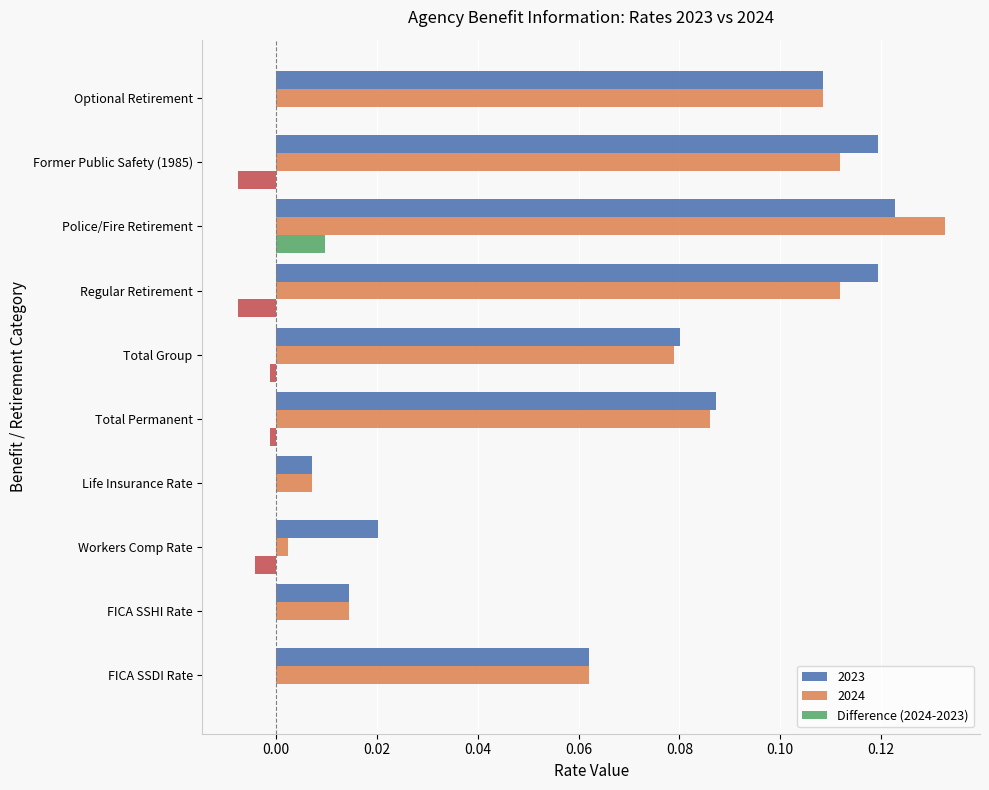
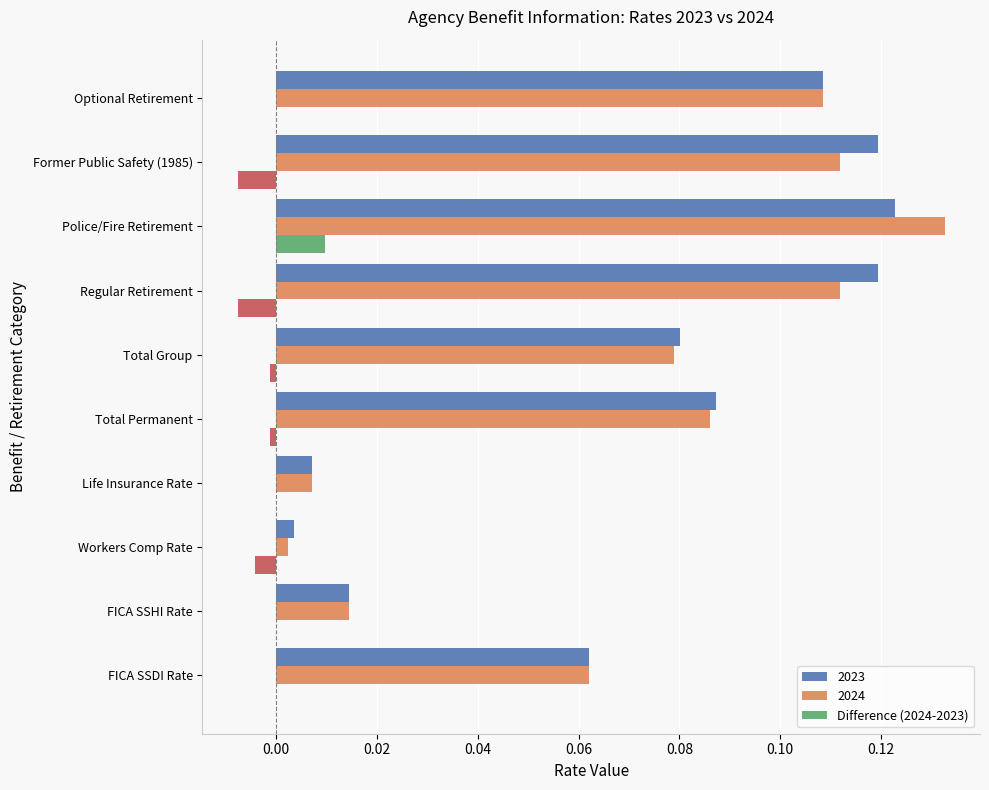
2023, Workers Comp Rate: 0.020 -> 0.004
